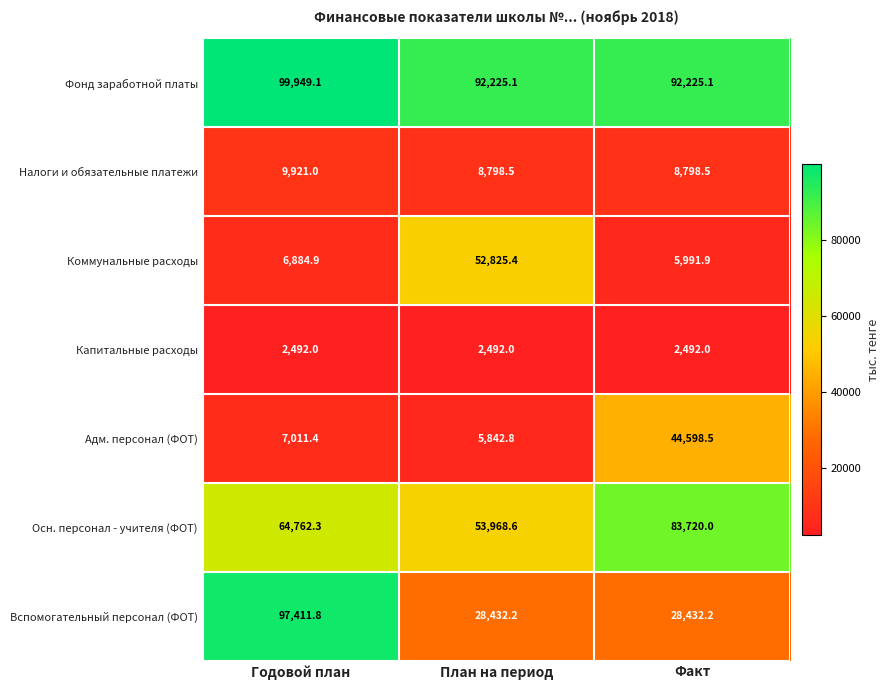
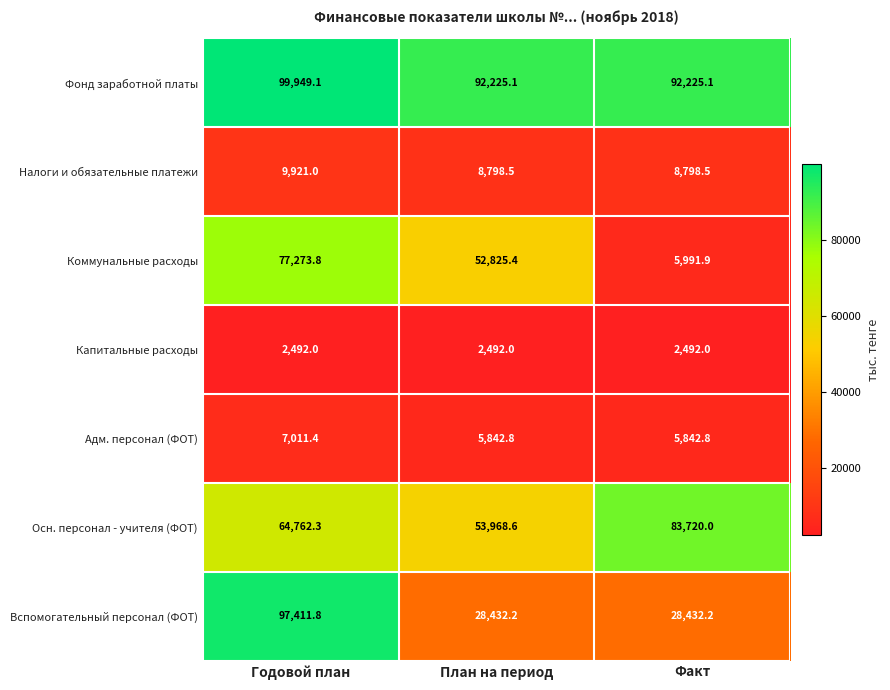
Коммунальные расходы, Годовой план: 6,884.9 -> 77,273.8
Адм. персонал (ФОТ), Факт: 44,598.5 -> 5,842.8
